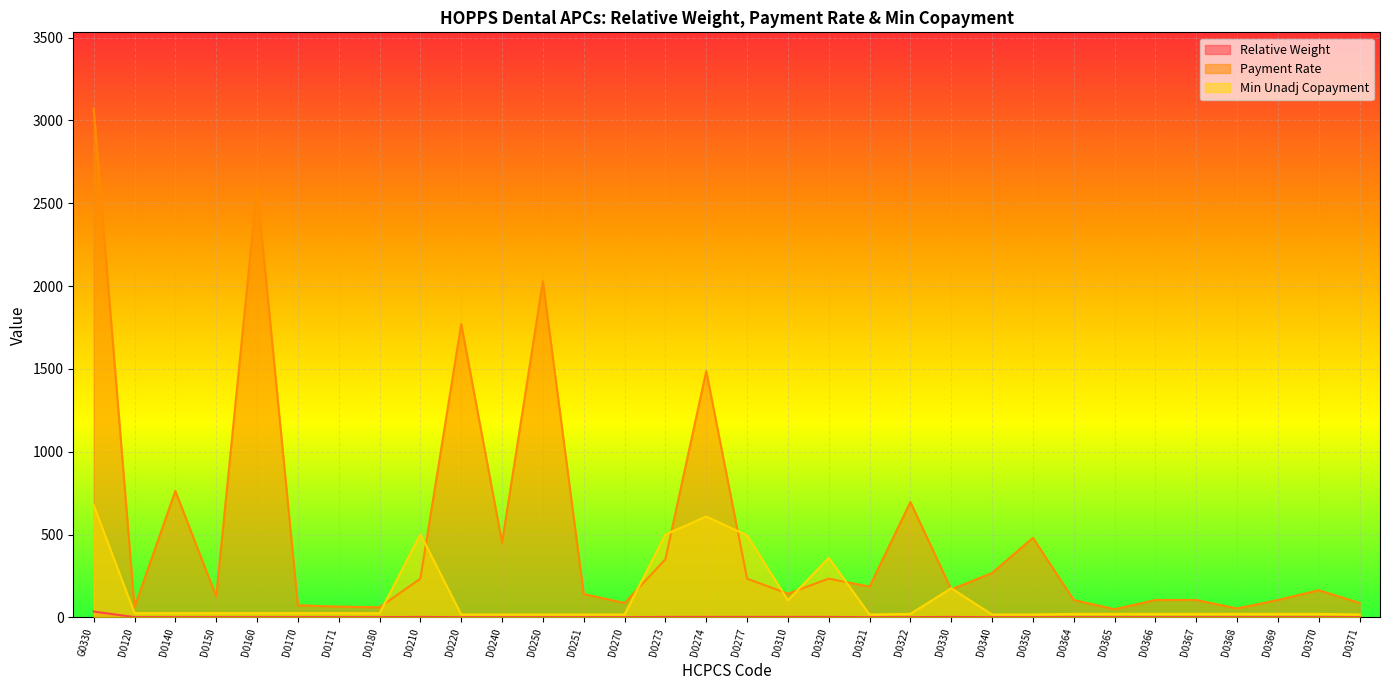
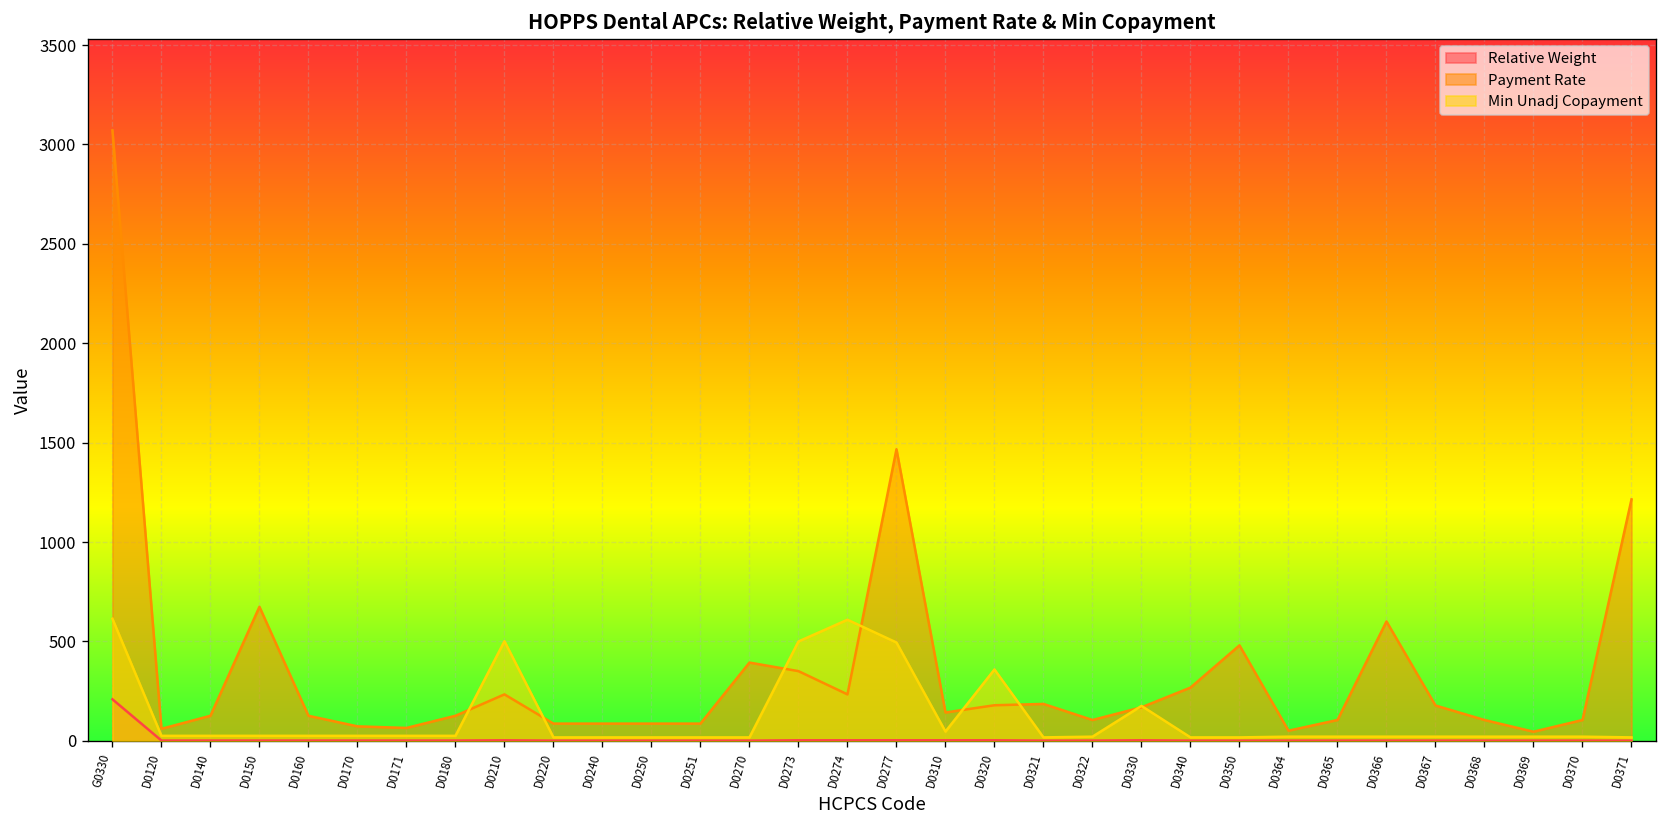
Relative Weight, G0330: 40 -> 210
Min Unadj Copayment, G0330: 680 -> 610
Payment Rate, D0140: 760 -> 130
Payment Rate, D0150: 130 -> 670
Payment Rate, D0160: 2590 -> 130
Payment Rate, D0180: 60 -> 130
Payment Rate, D0220: 1770 -> 90
Payment Rate, D0240: 450 -> 90
Payment Rate, D0250: 2030 -> 90
Payment Rate, D0251: 140 -> 90
Payment Rate, D0270: 90 -> 390
Payment Rate, D0274: 1490 -> 230
Payment Rate, D0277: 230 -> 1470
Min Unadj Copayment, D0310: 100 -> 50
Payment Rate, D0320: 230 -> 180
Payment Rate, D0322: 700 -> 100
Payment Rate, D0364: 100 -> 50
Payment Rate, D0365: 50 -> 100
Payment Rate, D0366: 100 -> 600
Payment Rate, D0367: 100 -> 180
Payment Rate, D0368: 50 -> 100
Payment Rate, D0369: 100 -> 50
Payment Rate, D0370: 160 -> 100
Payment Rate, D0371: 90 -> 1210
